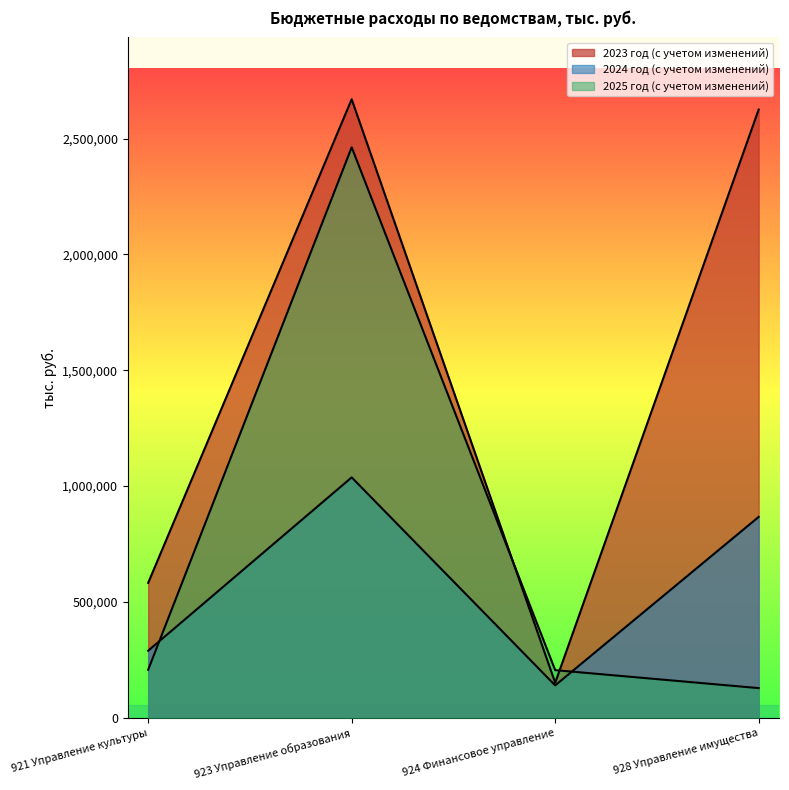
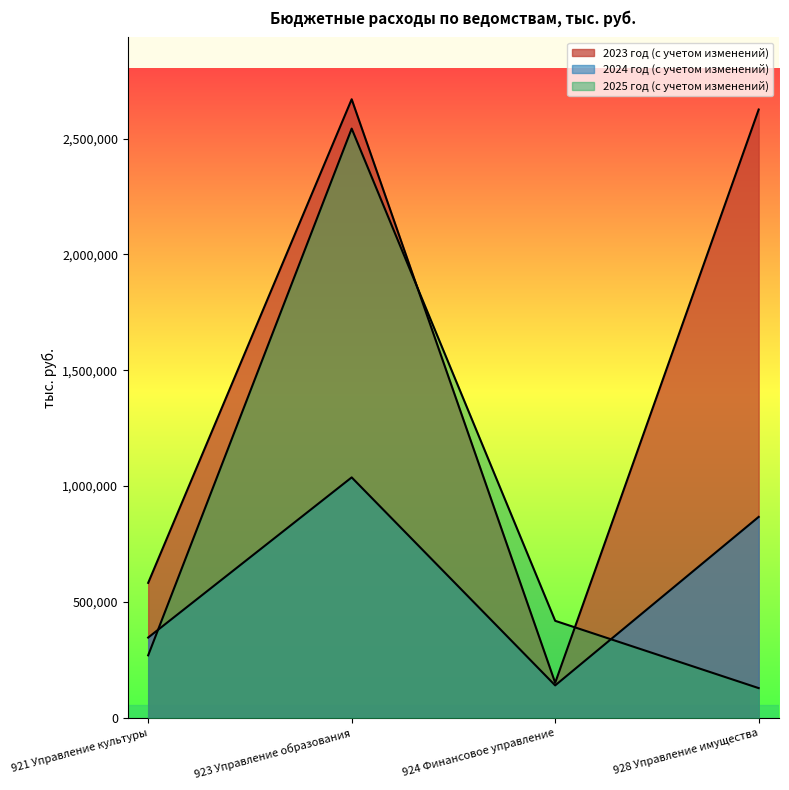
2024 год (с учетом изменений), 921 Управление культуры: 290,000 -> 350,000
2025 год (с учетом изменений), 921 Управление культуры: 210,000 -> 270,000
2025 год (с учетом изменений), 923 Управление образования: 2,460,000 -> 2,540,000
2025 год (с учетом изменений), 924 Финансовое управление: 210,000 -> 420,000
